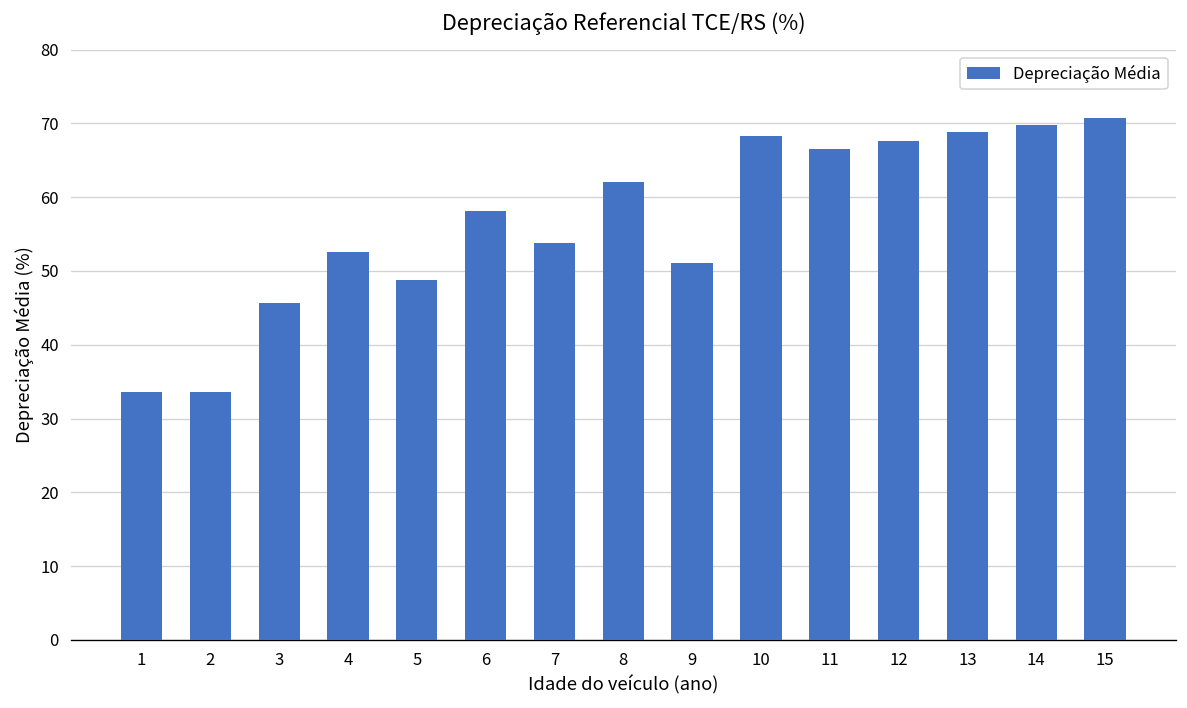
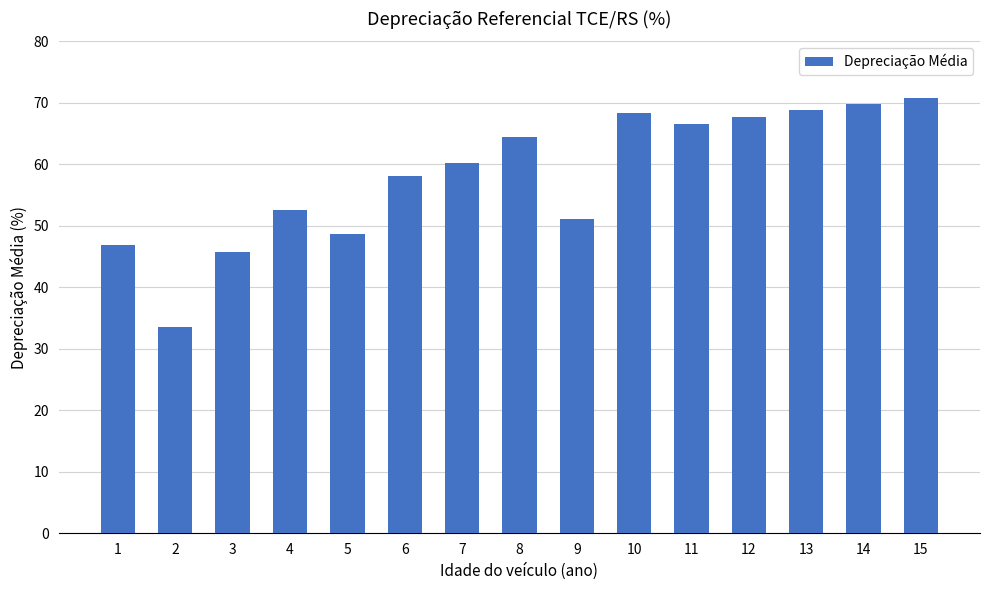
1: 34 -> 47
7: 54 -> 60
8: 62 -> 64
